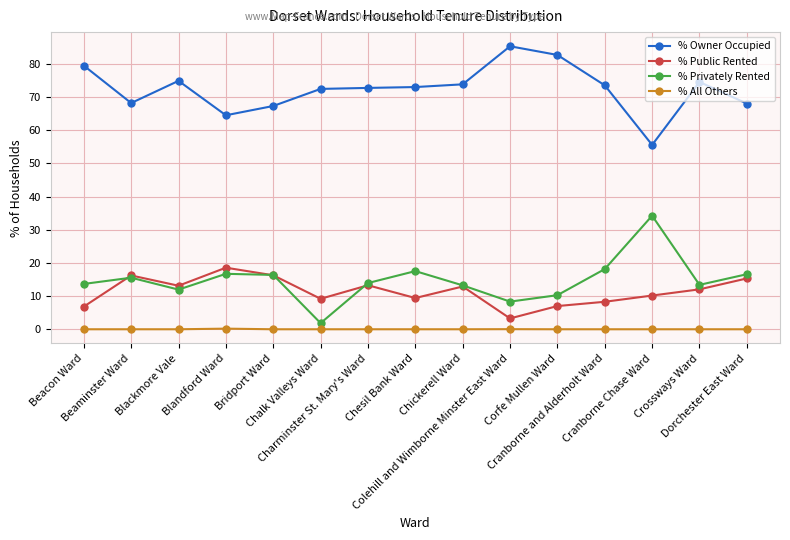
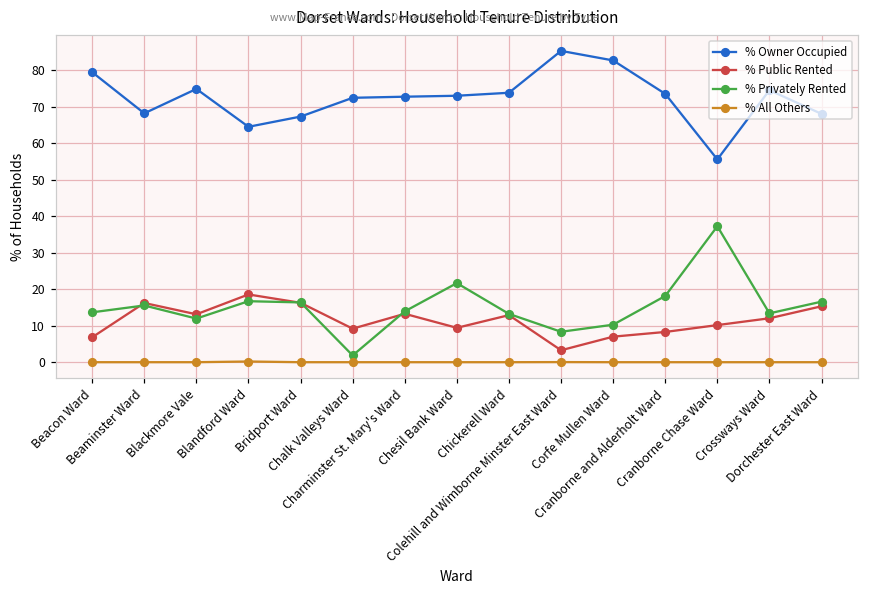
% Privately Rented, Chesil Bank Ward: 18 -> 22
% Privately Rented, Cranborne Chase Ward: 34 -> 37
